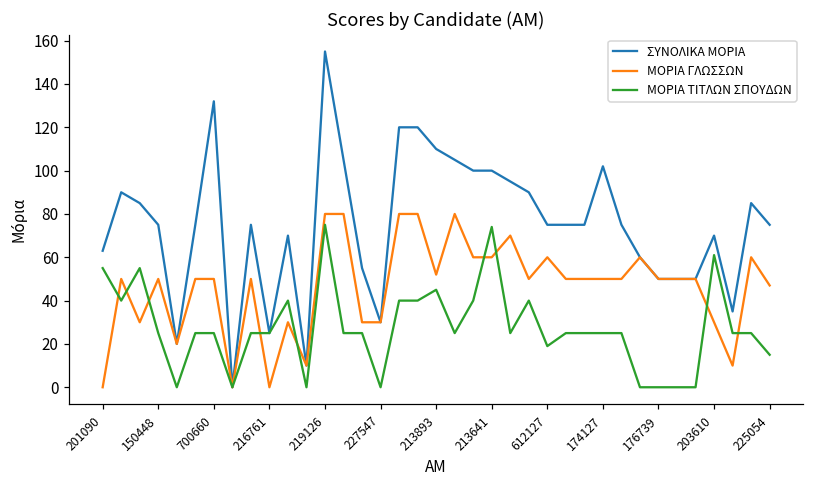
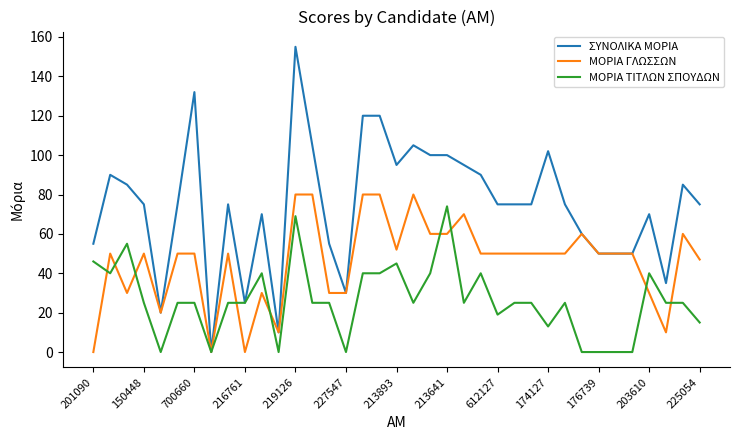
ΣΥΝΟΛΙΚΑ ΜΟΡΙΑ, 201090: 63 -> 55
ΜΟΡΙΑ ΤΙΤΛΩΝ ΣΠΟΥΔΩΝ, 201090: 55 -> 46
ΜΟΡΙΑ ΤΙΤΛΩΝ ΣΠΟΥΔΩΝ, 219126: 75 -> 69
ΣΥΝΟΛΙΚΑ ΜΟΡΙΑ, 213893: 110 -> 95
ΜΟΡΙΑ ΓΛΩΣΣΩΝ, 612127: 60 -> 50
ΜΟΡΙΑ ΤΙΤΛΩΝ ΣΠΟΥΔΩΝ, 174127: 25 -> 13
ΜΟΡΙΑ ΤΙΤΛΩΝ ΣΠΟΥΔΩΝ, 203610: 61 -> 40
